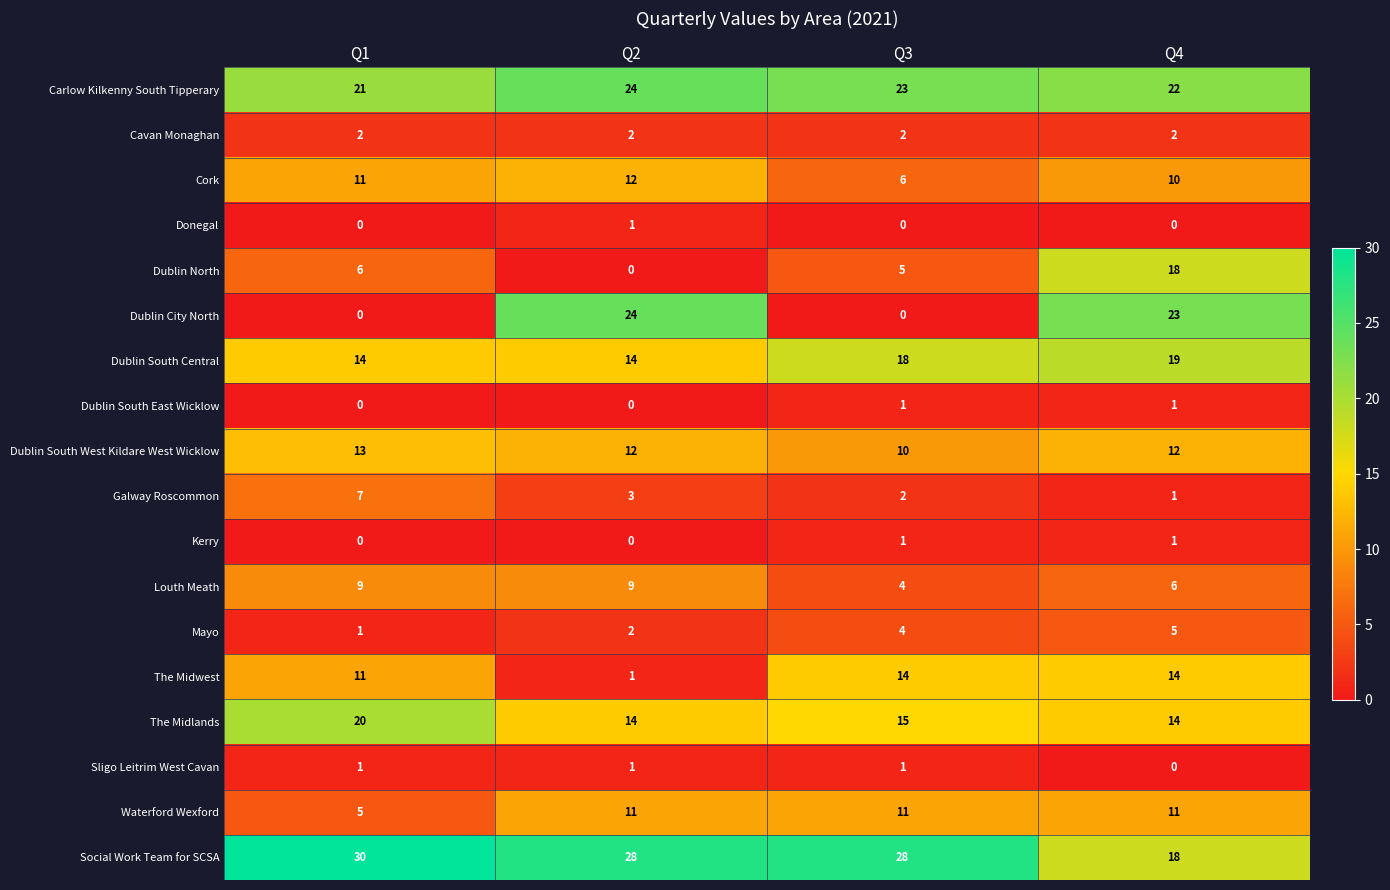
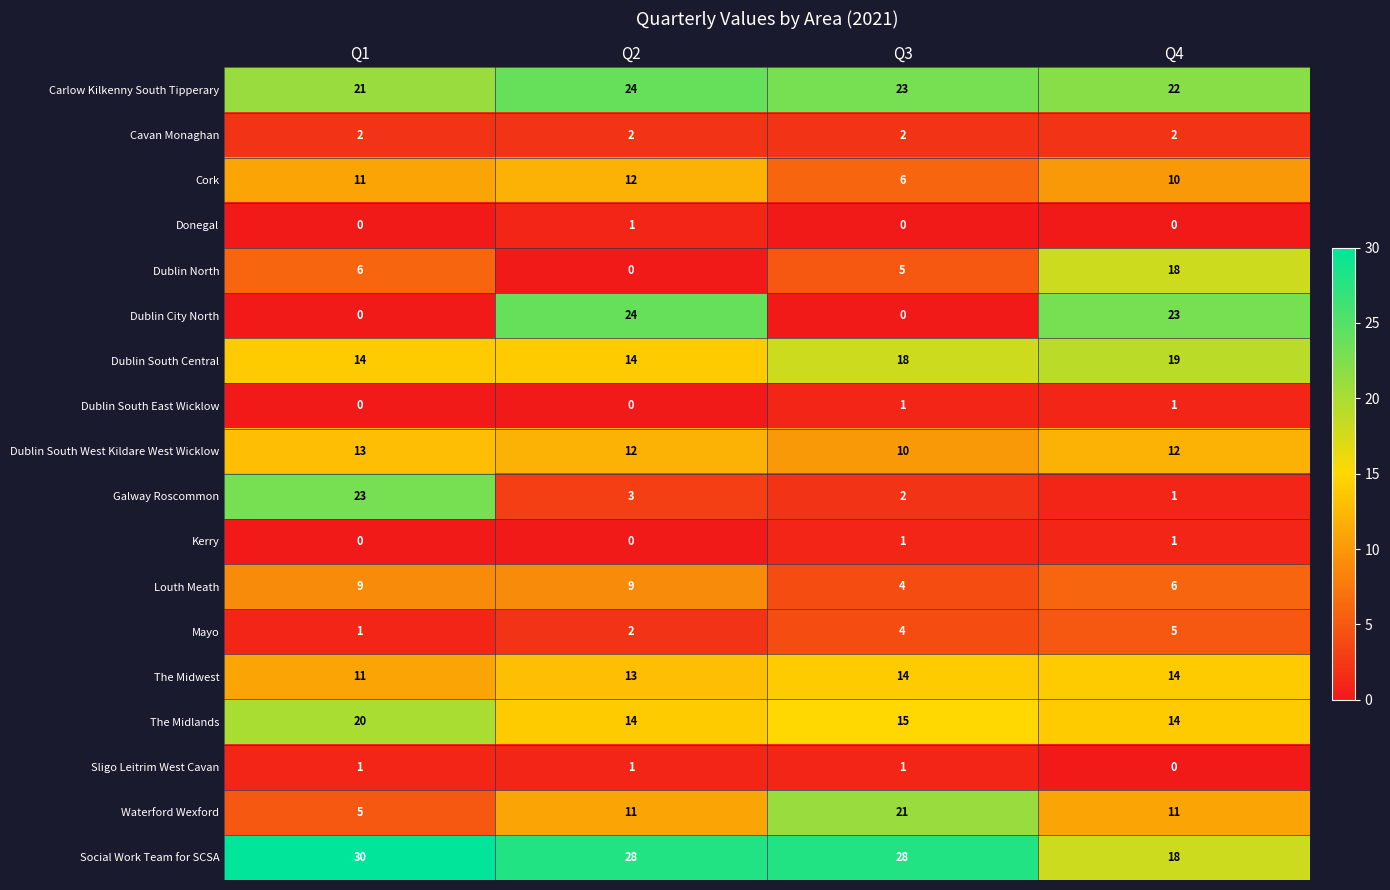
Galway Roscommon, Q1: 7 -> 23
The Midwest, Q2: 1 -> 13
Waterford Wexford, Q3: 11 -> 21
